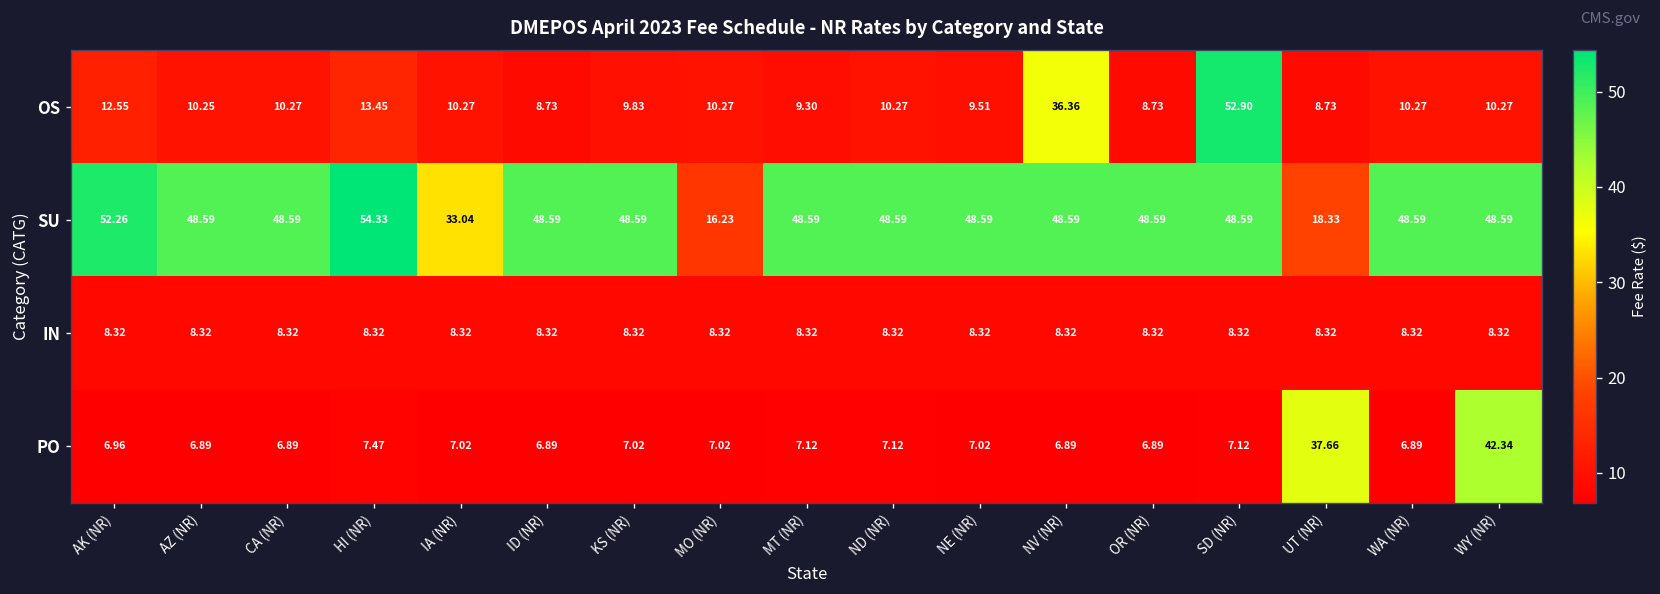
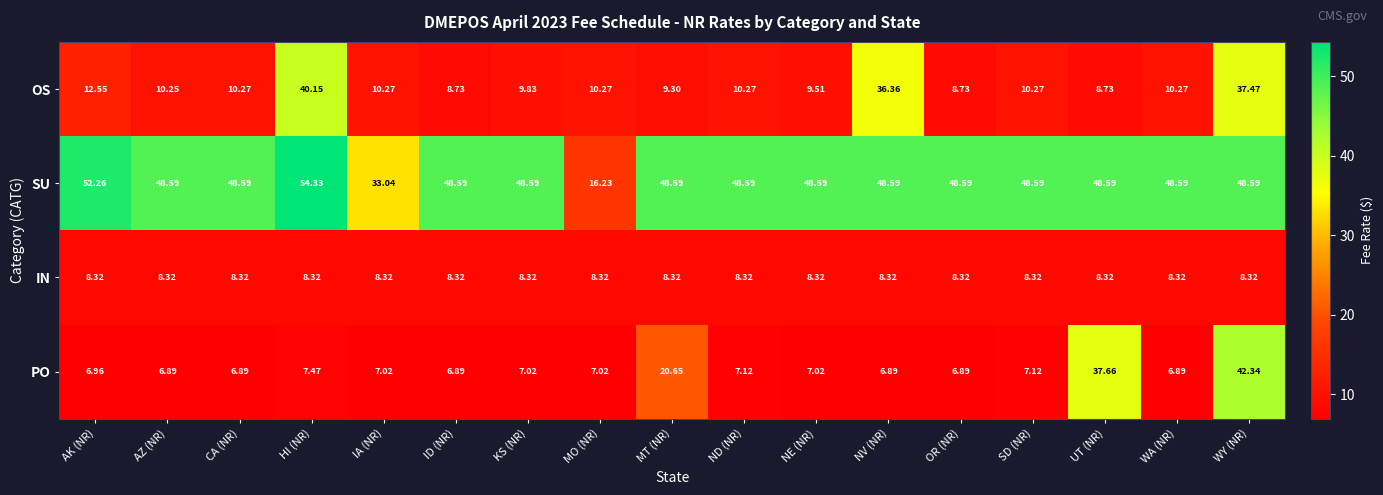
OS, HI (NR): 13.45 -> 40.15
OS, SD (NR): 52.90 -> 10.27
OS, WY (NR): 10.27 -> 37.47
SU, UT (NR): 18.33 -> 48.59
PO, MT (NR): 7.12 -> 20.65
